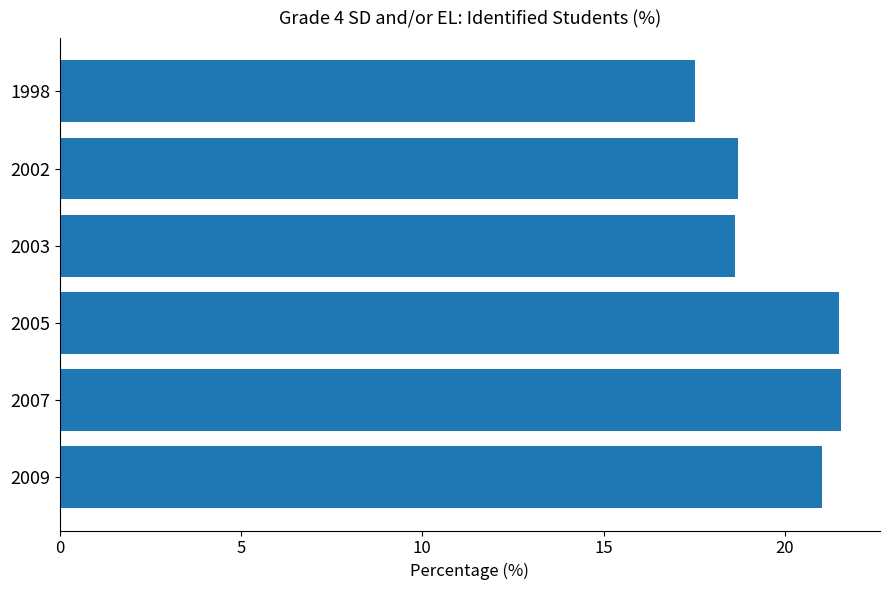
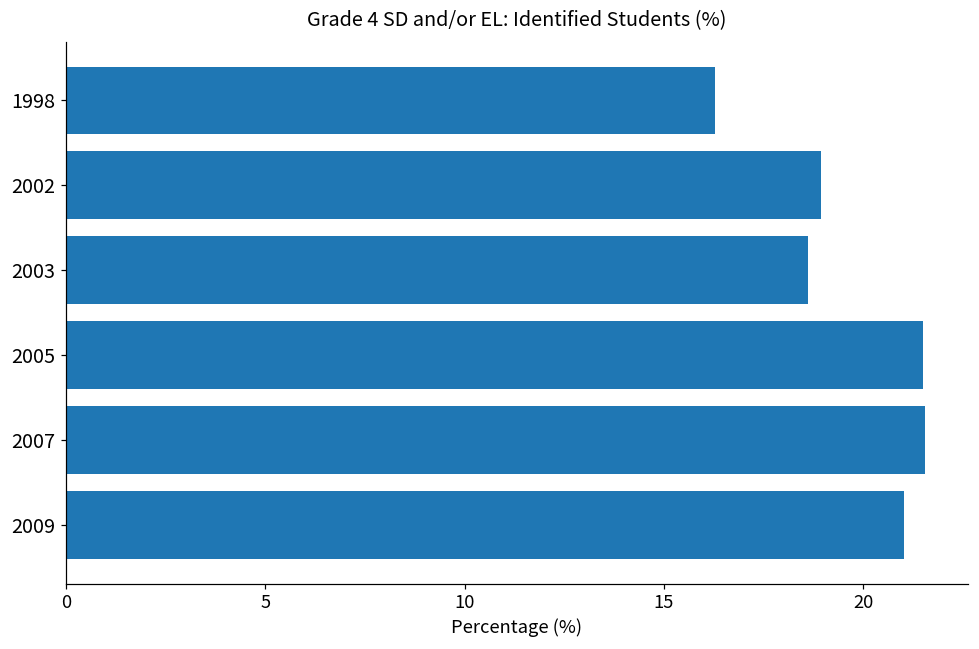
1998: 17.5 -> 16.3
2002: 18.7 -> 18.9
